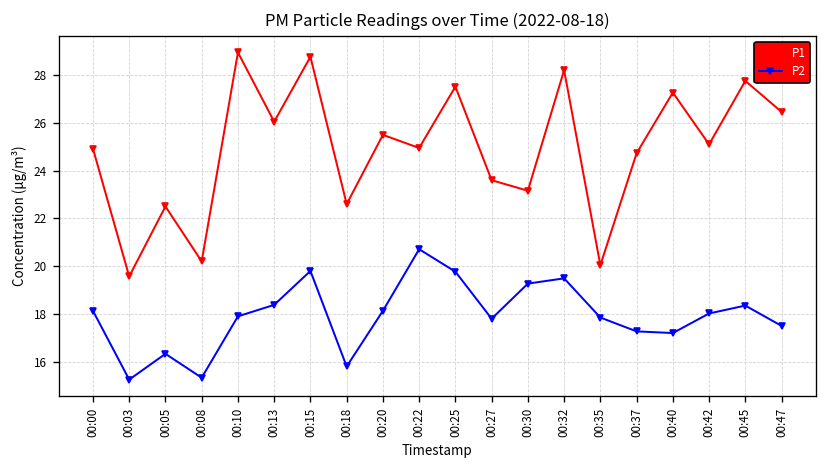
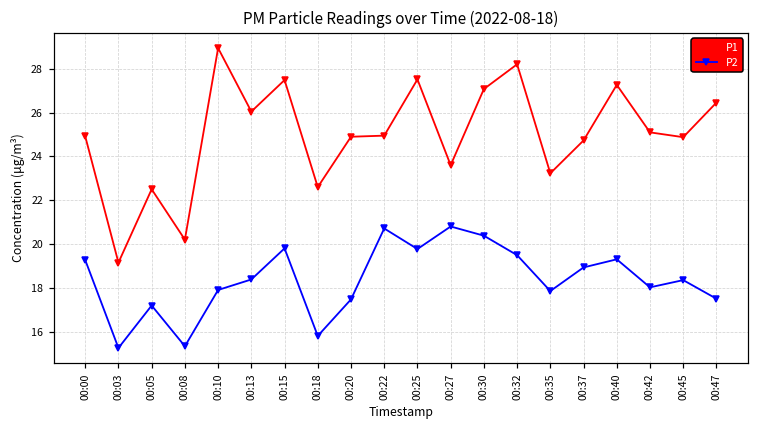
P2, 00:00: 18.1 -> 19.3
P1, 00:03: 19.6 -> 19.2
P2, 00:05: 16.3 -> 17.2
P1, 00:15: 28.8 -> 27.5
P1, 00:20: 25.5 -> 24.9
P2, 00:20: 18.1 -> 17.5
P2, 00:27: 17.8 -> 20.8
P1, 00:30: 23.2 -> 27.1
P2, 00:30: 19.3 -> 20.4
P1, 00:35: 20.0 -> 23.2
P2, 00:37: 17.3 -> 18.9
P2, 00:40: 17.2 -> 19.3
P1, 00:45: 27.8 -> 24.9
